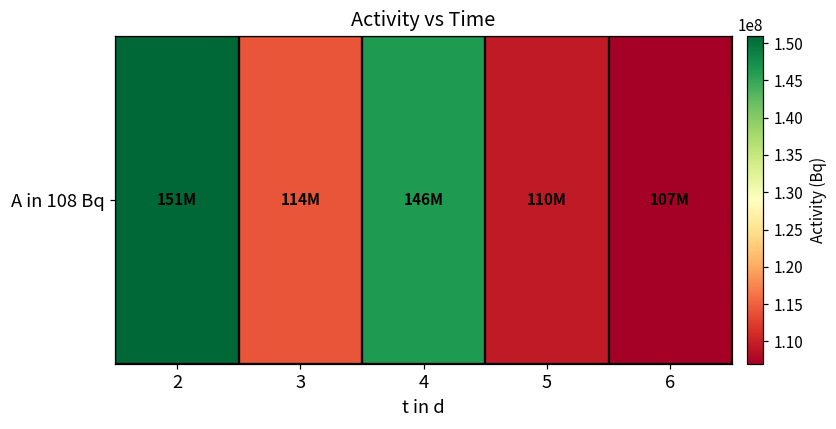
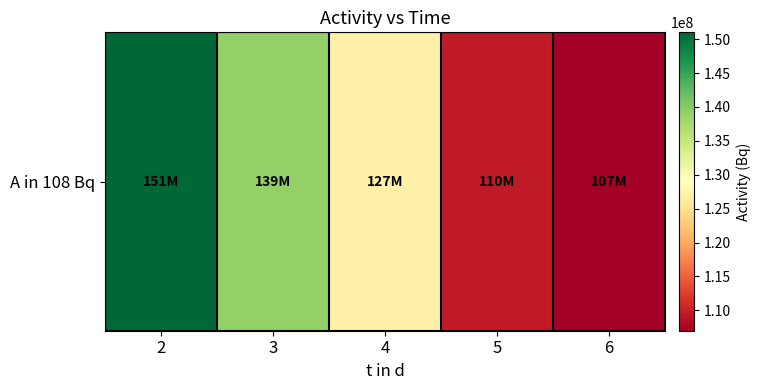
A in 108 Bq, 3: 114M -> 139M
A in 108 Bq, 4: 146M -> 127M
